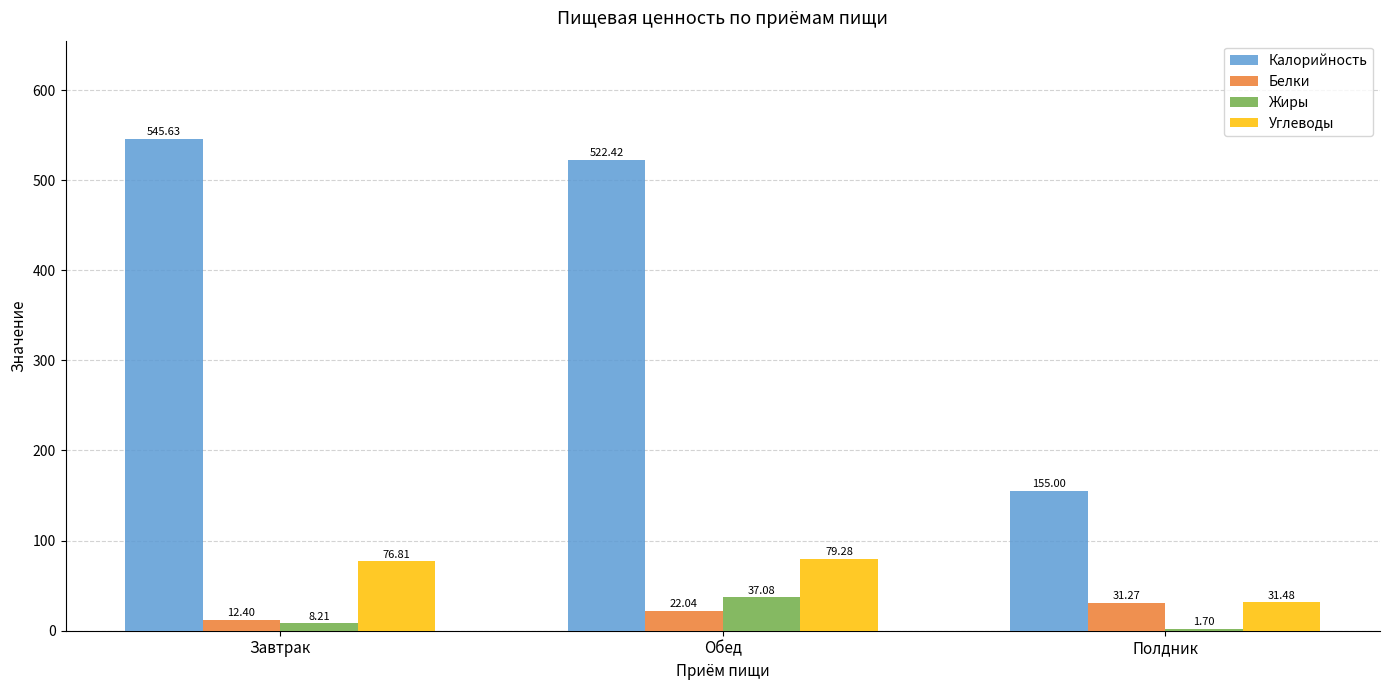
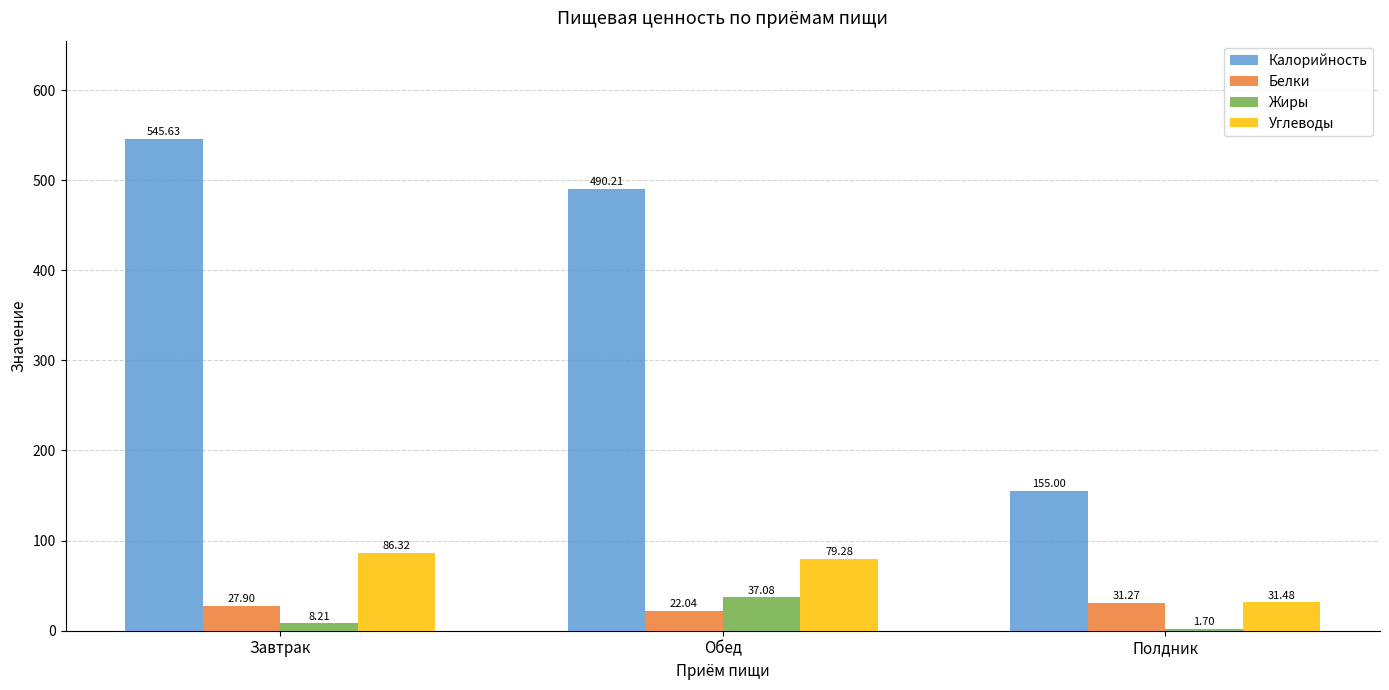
Белки, Завтрак: 12.40 -> 27.90
Углеводы, Завтрак: 76.81 -> 86.32
Калорийность, Обед: 522.42 -> 490.21
